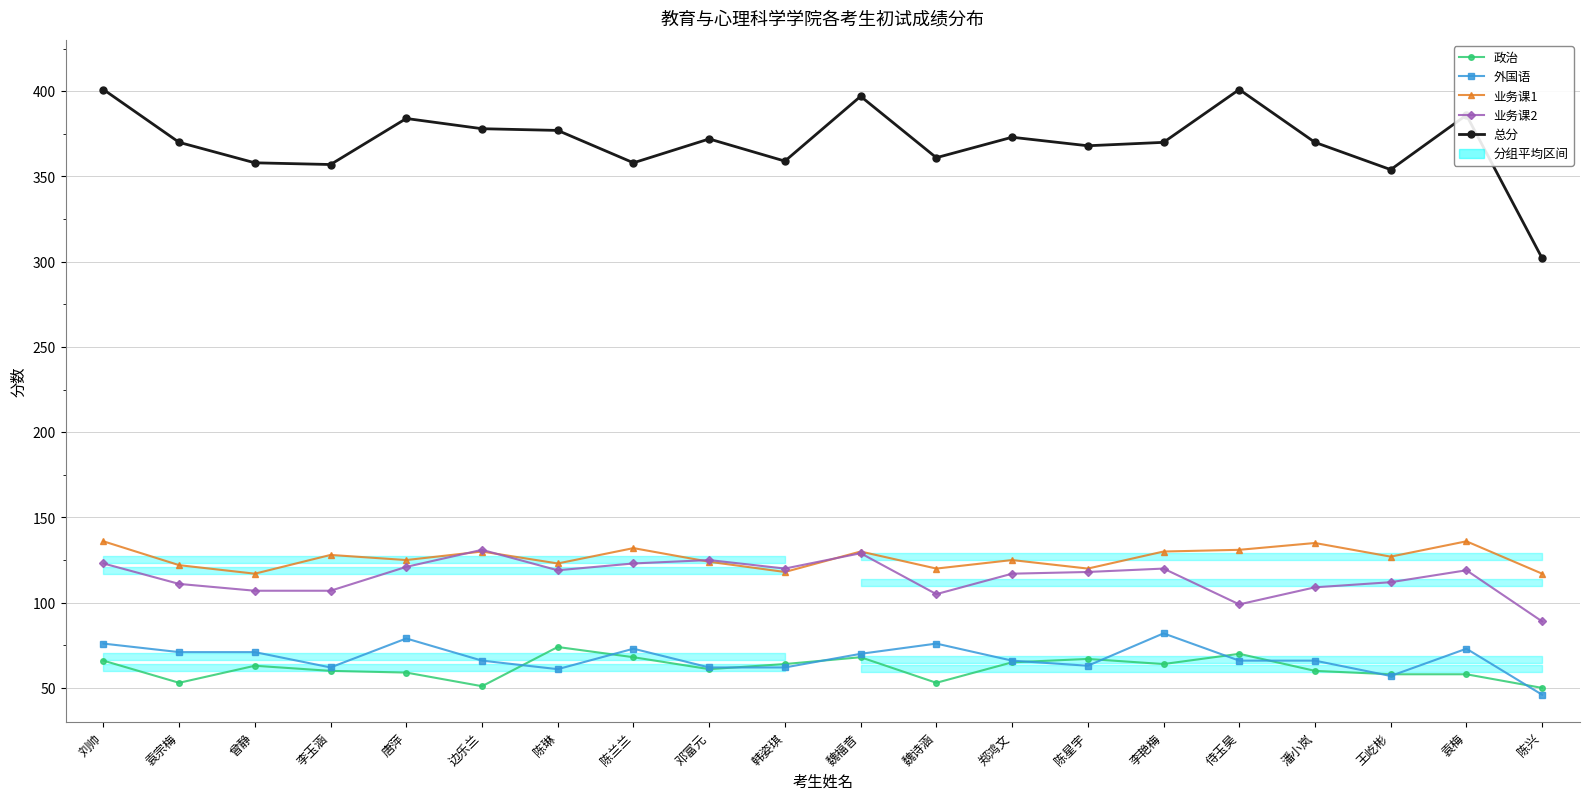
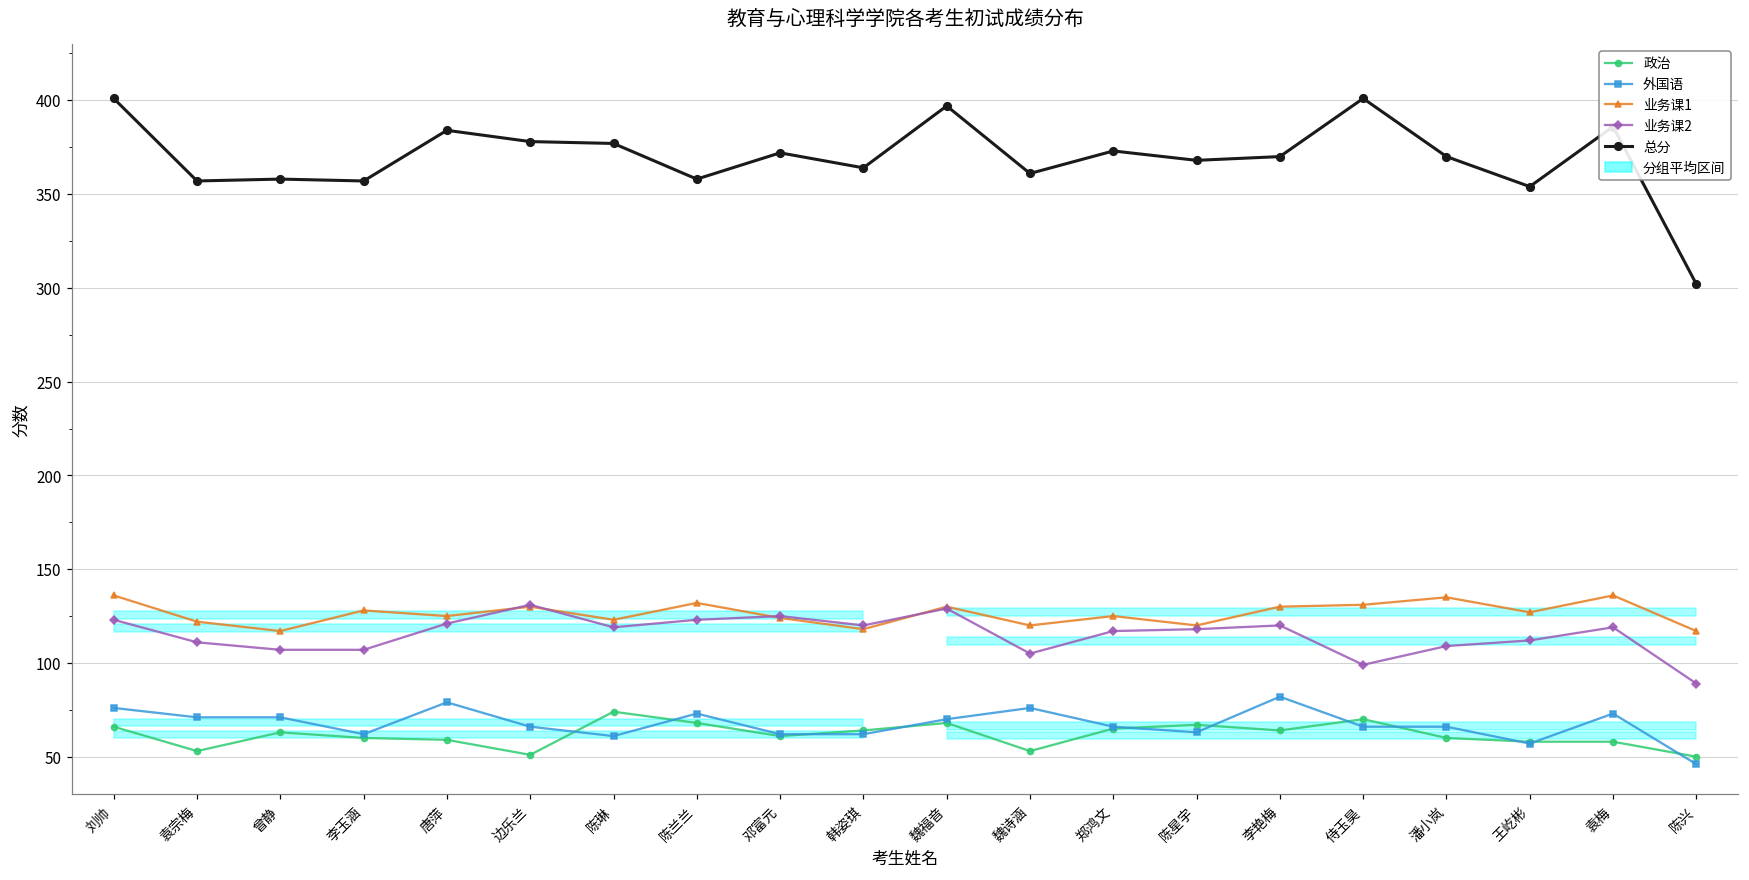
总分, 袁宗梅: 370 -> 357
总分, 韩姿琪: 359 -> 364
